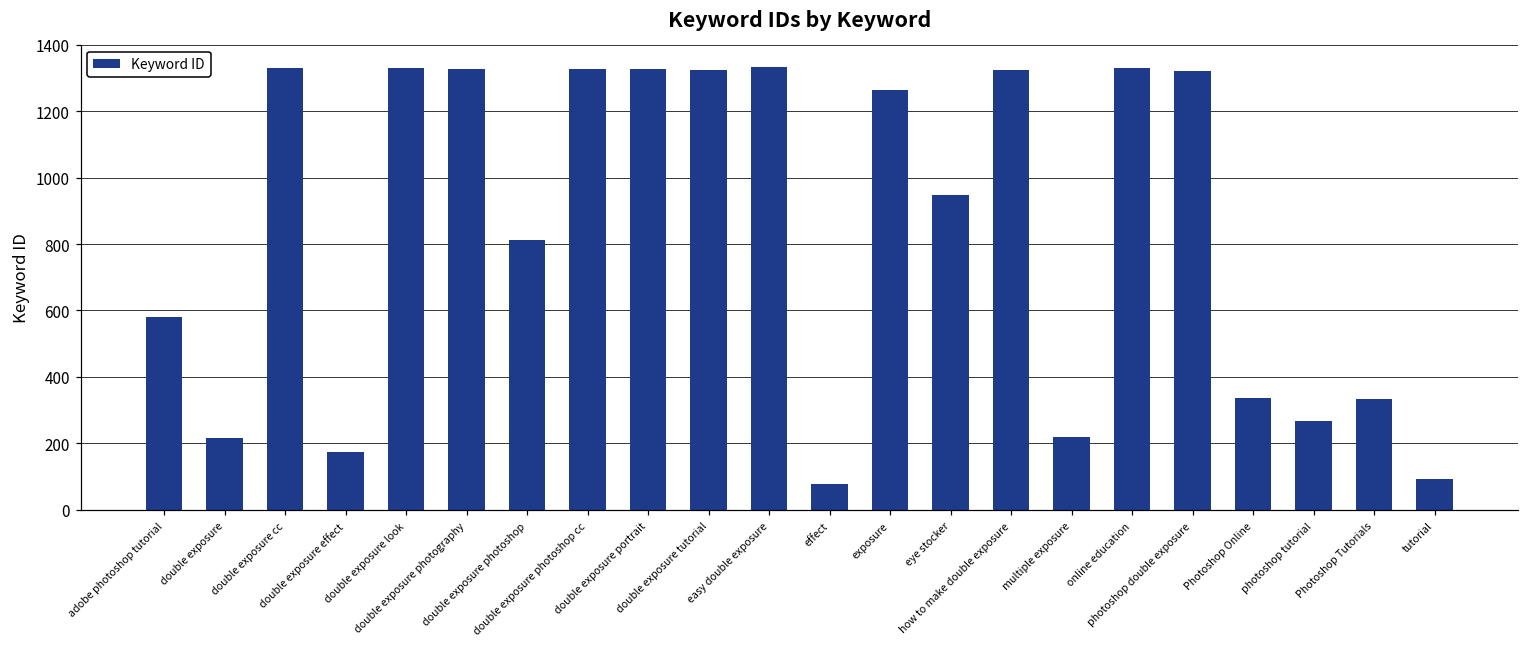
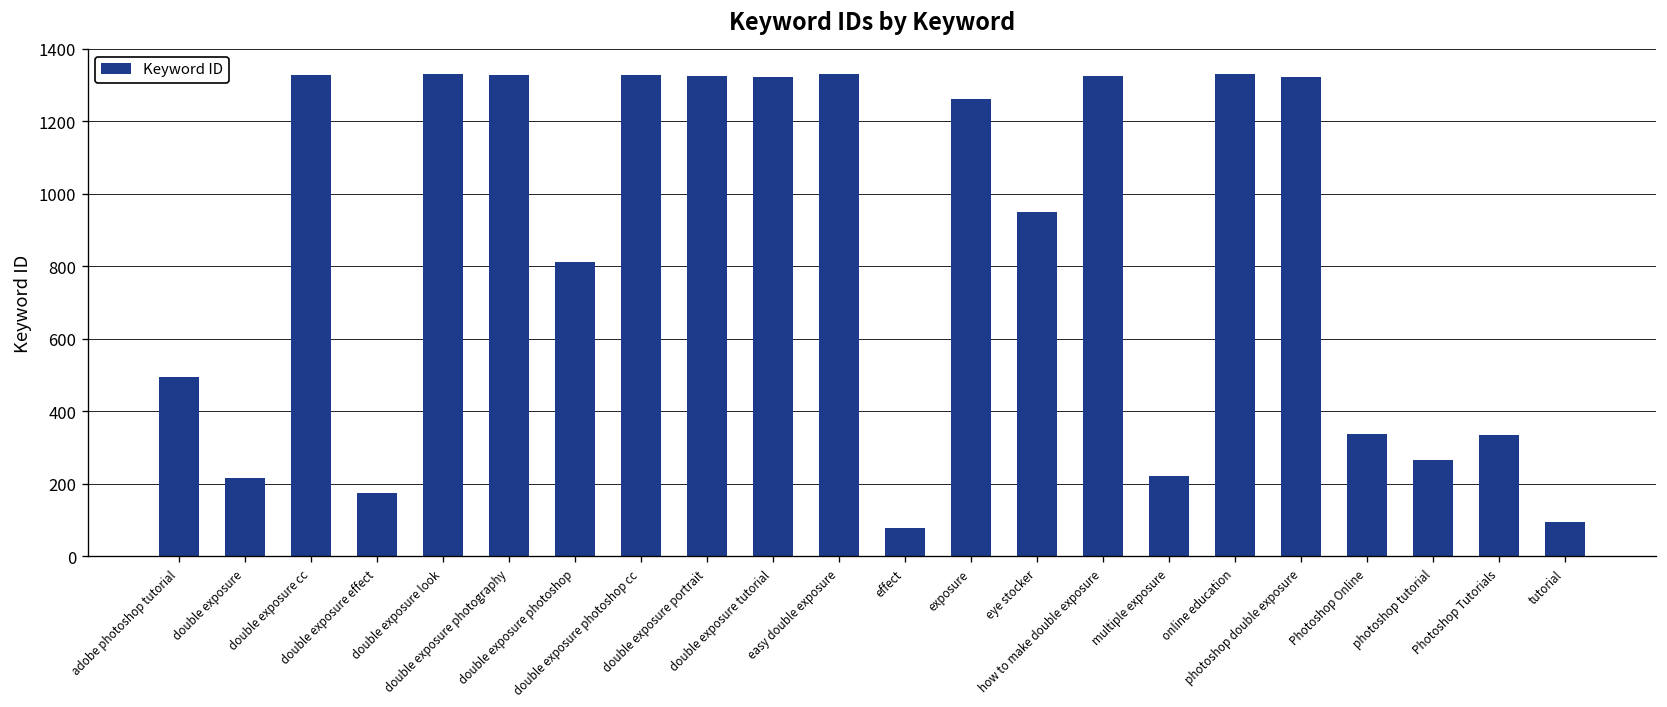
adobe photoshop tutorial: 580 -> 490
